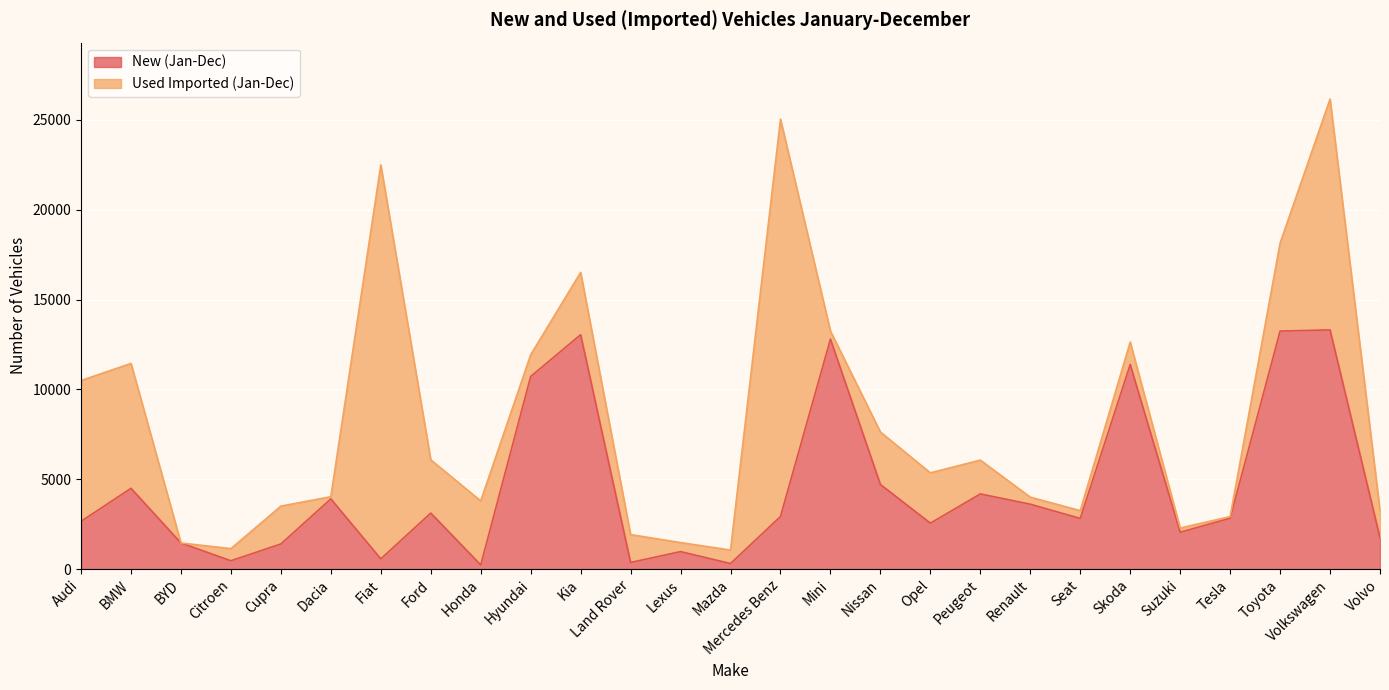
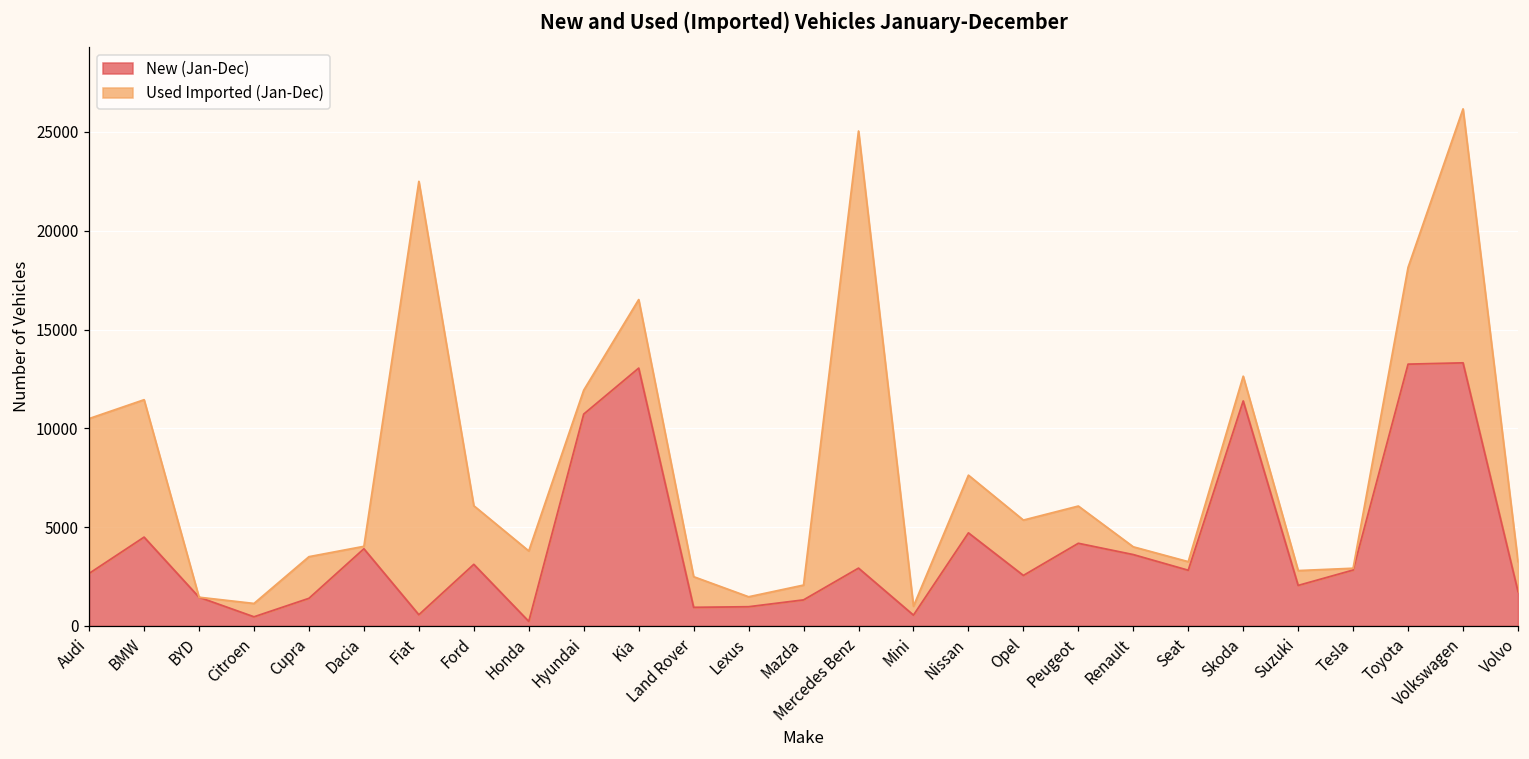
New (Jan-Dec), Land Rover: 400 -> 900
New (Jan-Dec), Mazda: 300 -> 1300
New (Jan-Dec), Mini: 12800 -> 500
Used Imported (Jan-Dec), Suzuki: 200 -> 800
